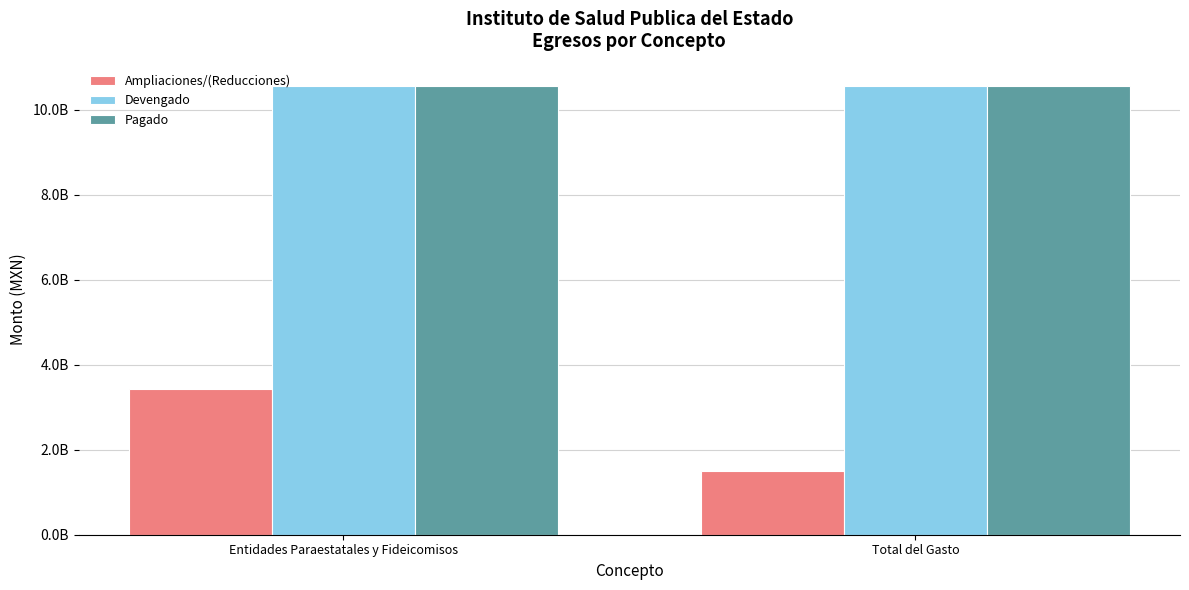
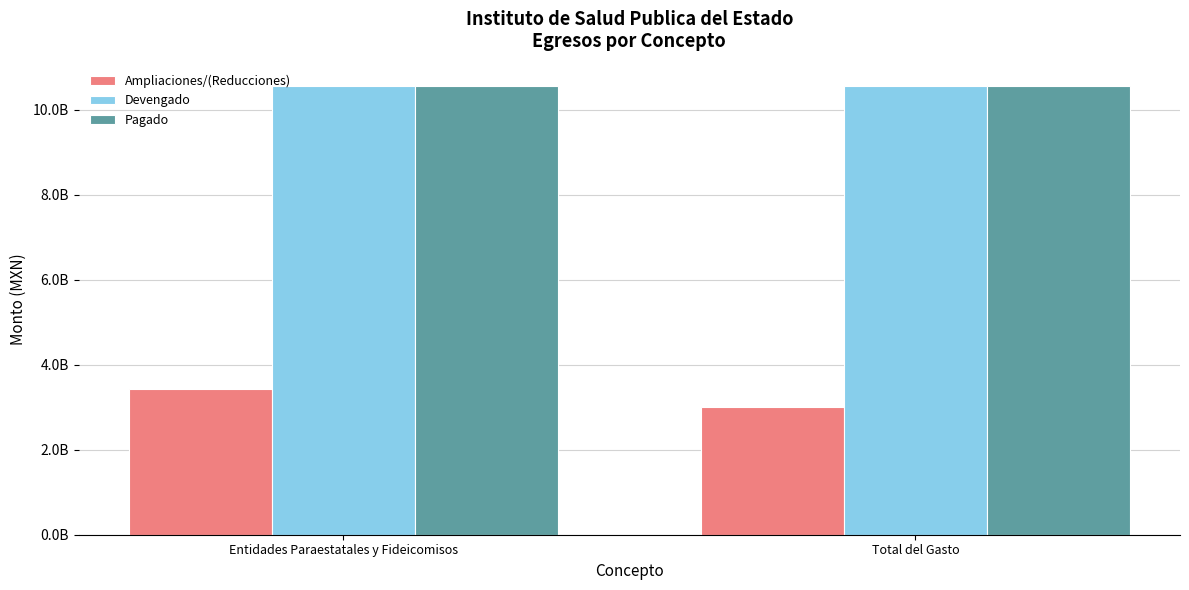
Ampliaciones/(Reducciones), Total del Gasto: 1500000000 -> 3000000000
